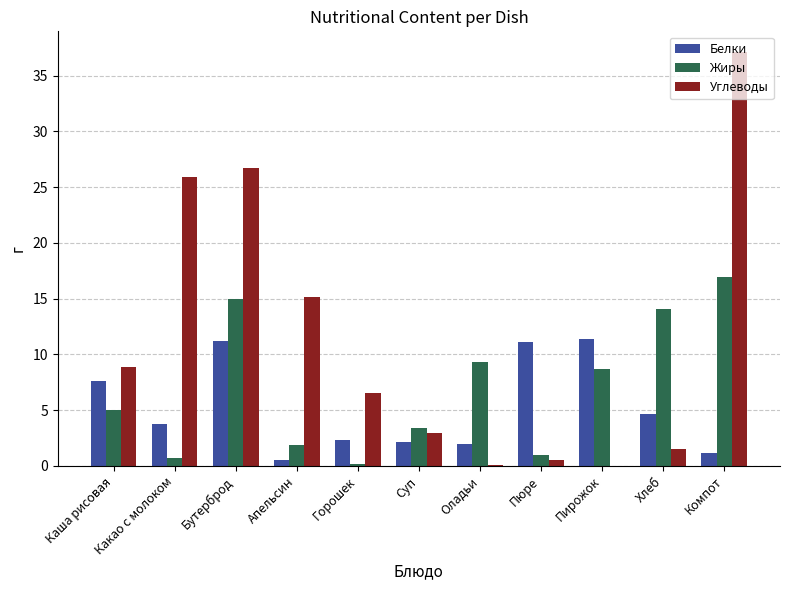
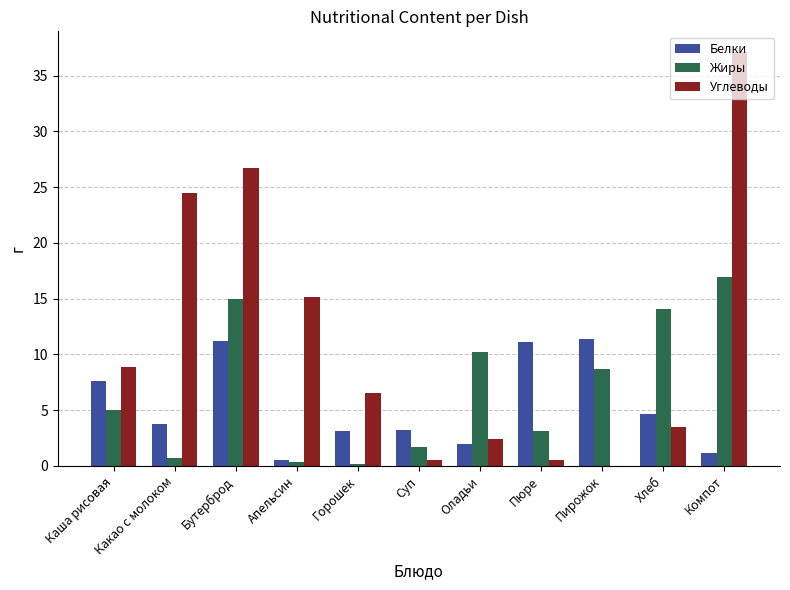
Углеводы, Какао с молоком: 25.9 -> 24.5
Жиры, Апельсин: 1.8 -> 0.4
Белки, Горошек: 2.3 -> 3.1
Белки, Суп: 2.1 -> 3.2
Жиры, Суп: 3.4 -> 1.7
Углеводы, Суп: 2.9 -> 0.5
Жиры, Оладьи: 9.4 -> 10.2
Углеводы, Оладьи: 0.1 -> 2.4
Жиры, Пюре: 1.0 -> 3.1
Углеводы, Хлеб: 1.5 -> 3.5
